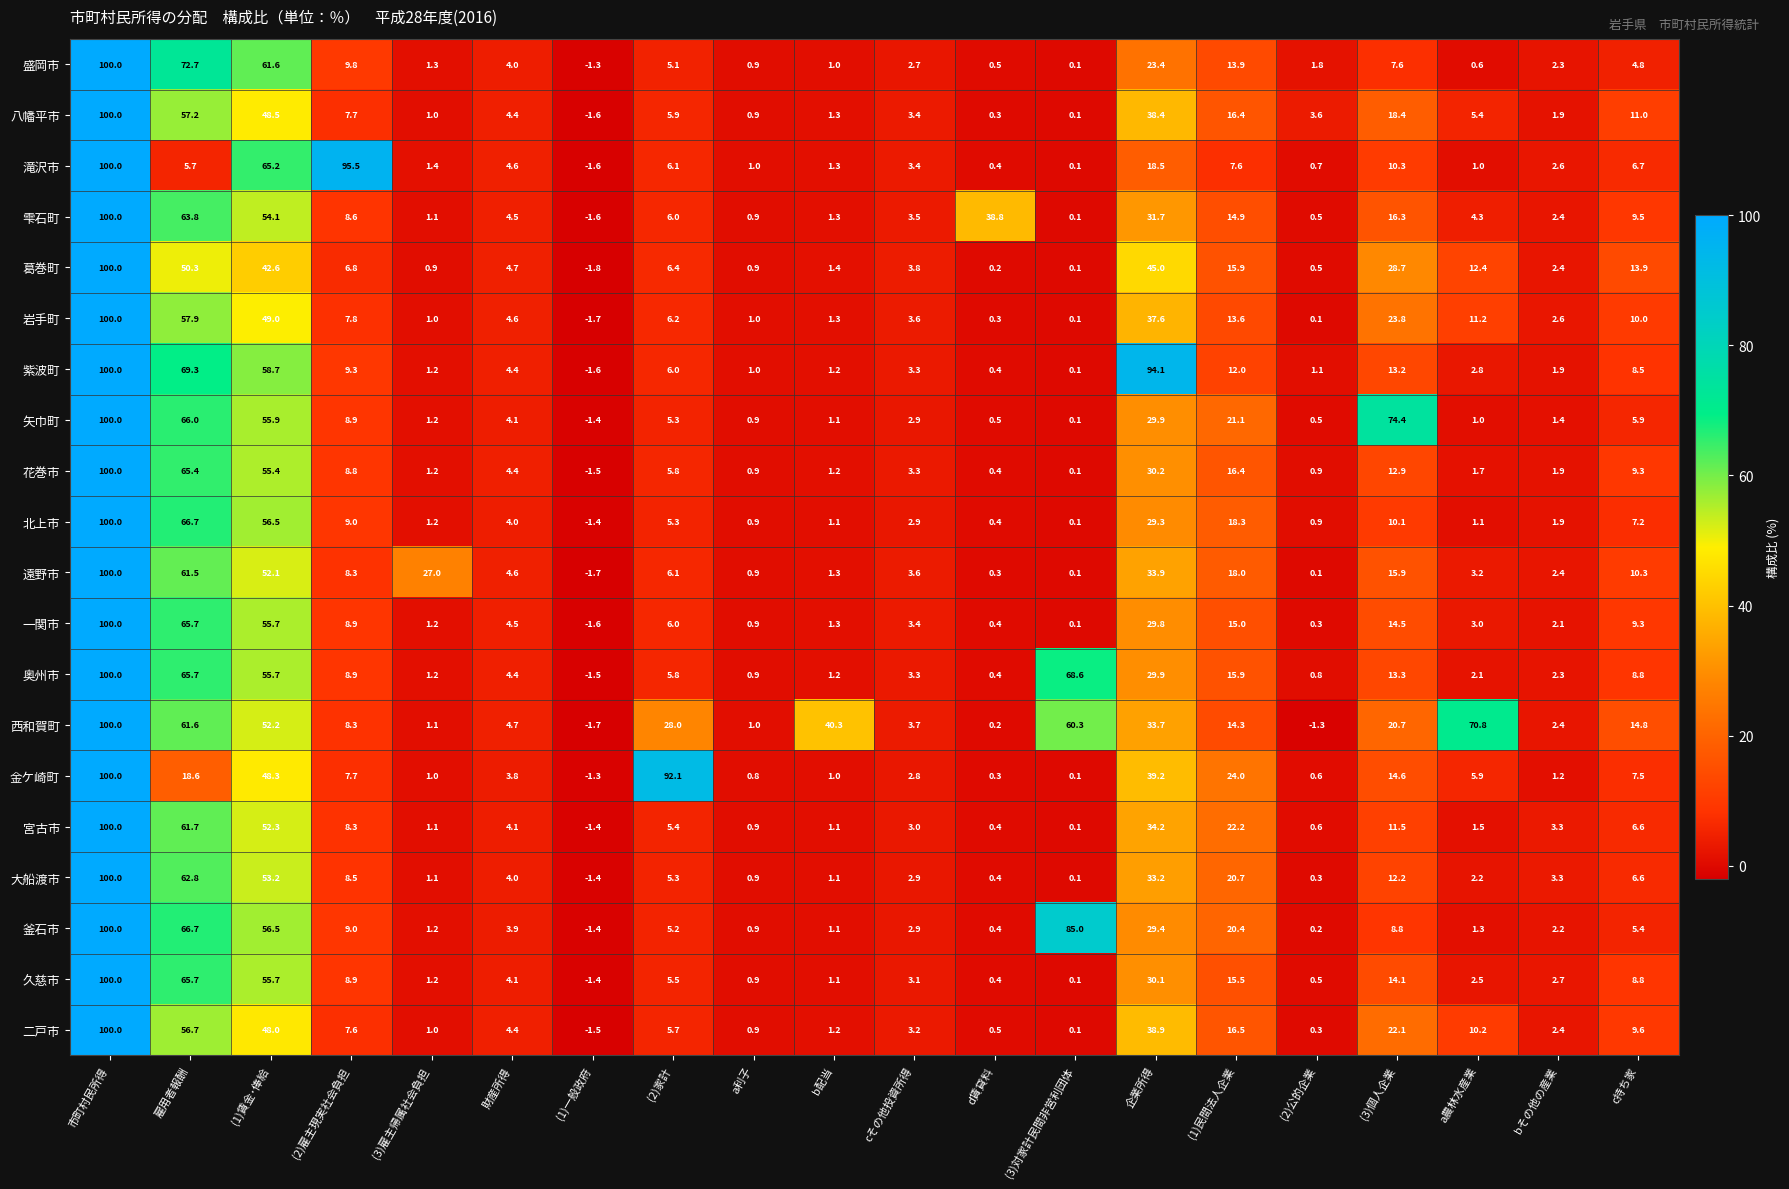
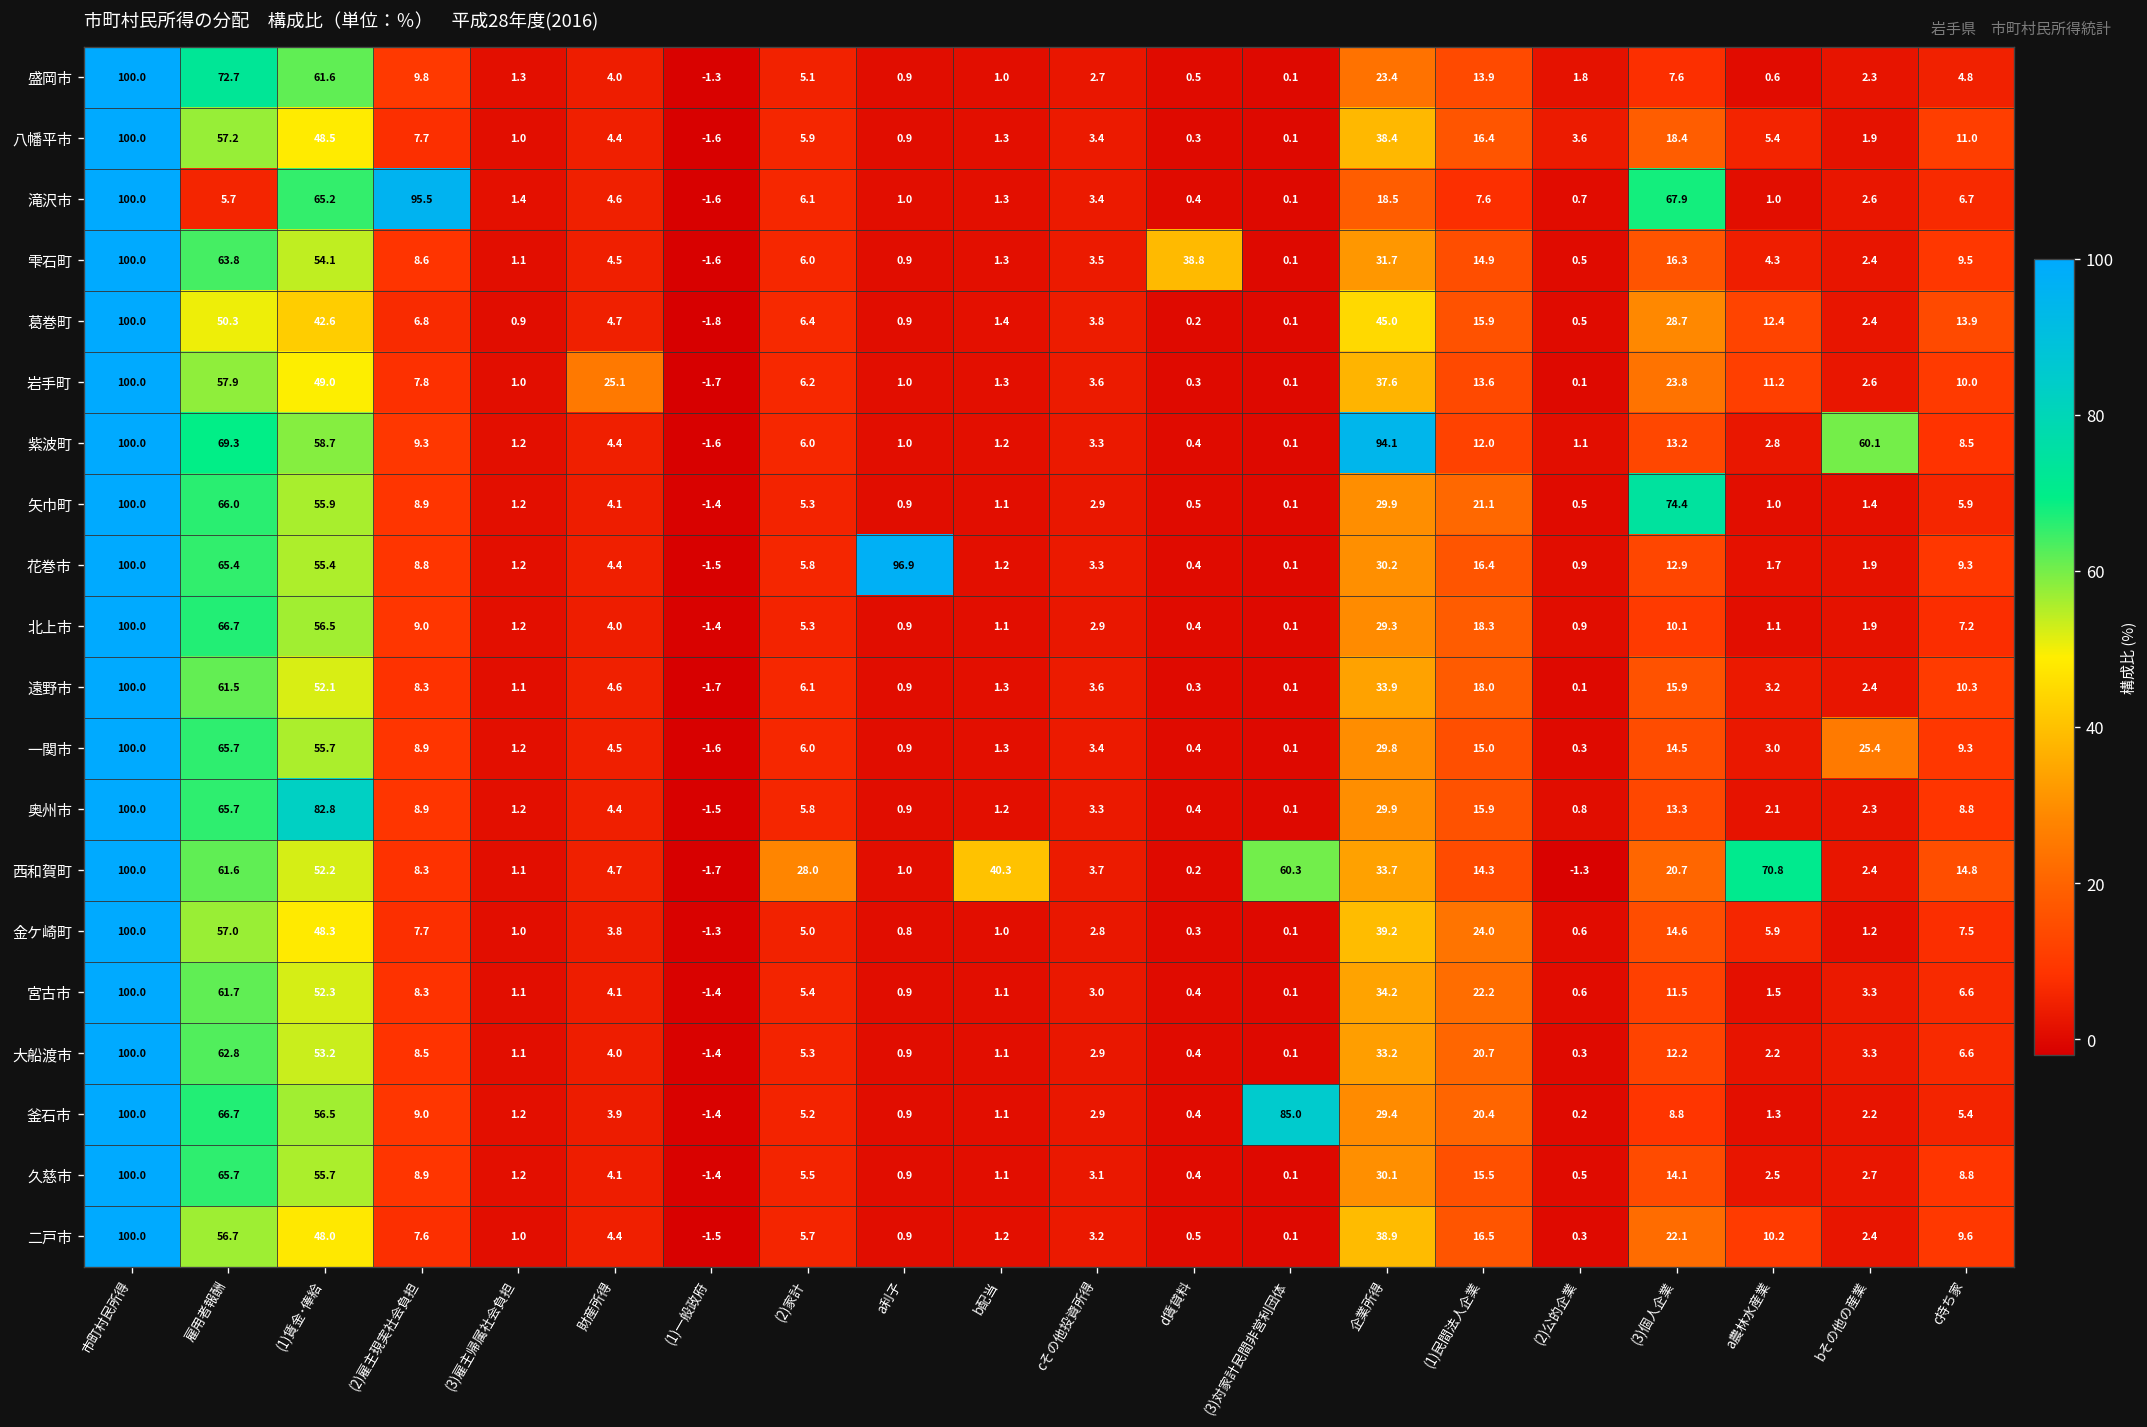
滝沢市, (3)個人企業: 10.3 -> 67.9
岩手町, 財産所得: 4.6 -> 25.1
紫波町, bその他の産業: 1.9 -> 60.1
花巻市, a利子: 0.9 -> 96.9
遠野市, (3)雇主帰属社会負担: 27.0 -> 1.1
一関市, bその他の産業: 2.1 -> 25.4
奥州市, (1)賃金･俸給: 55.7 -> 82.8
奥州市, (3)対家計民間非営利団体: 68.6 -> 0.1
金ケ崎町, 雇用者報酬: 18.6 -> 57.0
金ケ崎町, (2)家計: 92.1 -> 5.0
